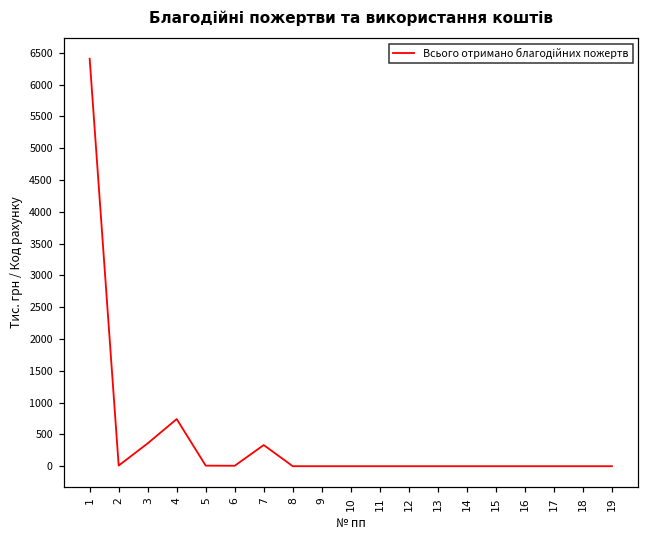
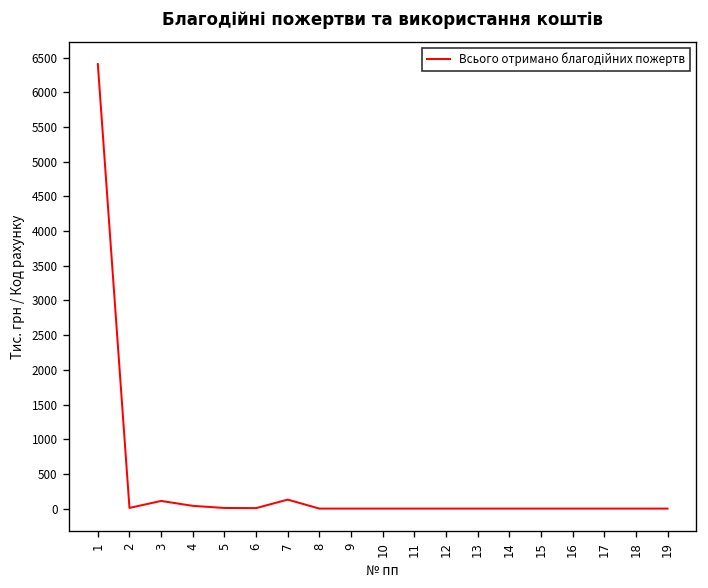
3: 400 -> 100
4: 700 -> 0
7: 300 -> 100
